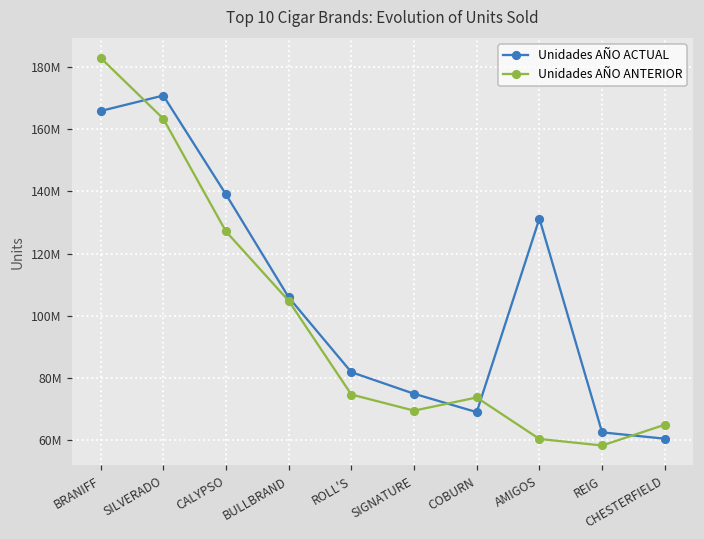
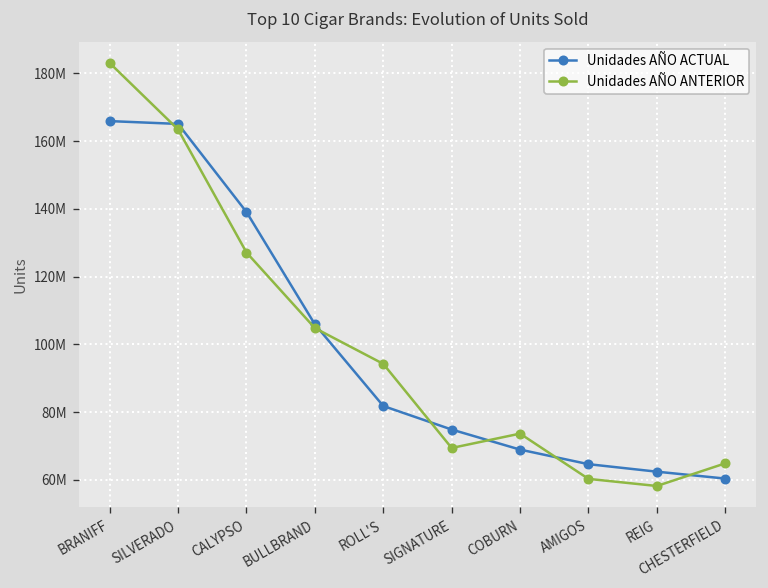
Unidades AÑO ACTUAL, SILVERADO: 171000000 -> 165000000
Unidades AÑO ANTERIOR, ROLL'S: 75000000 -> 94000000
Unidades AÑO ACTUAL, AMIGOS: 131000000 -> 65000000
